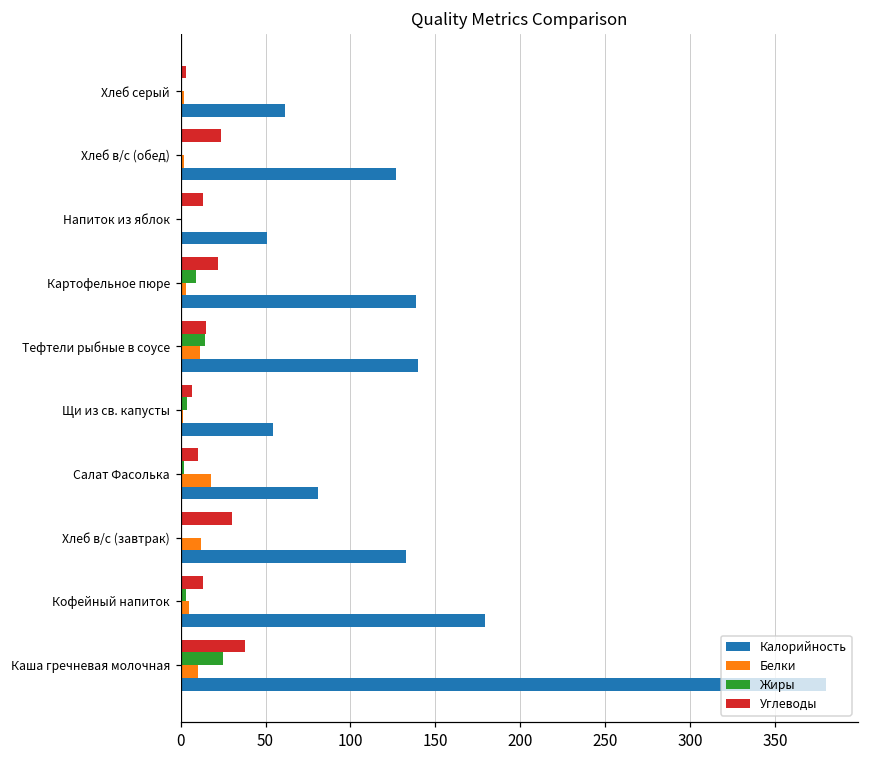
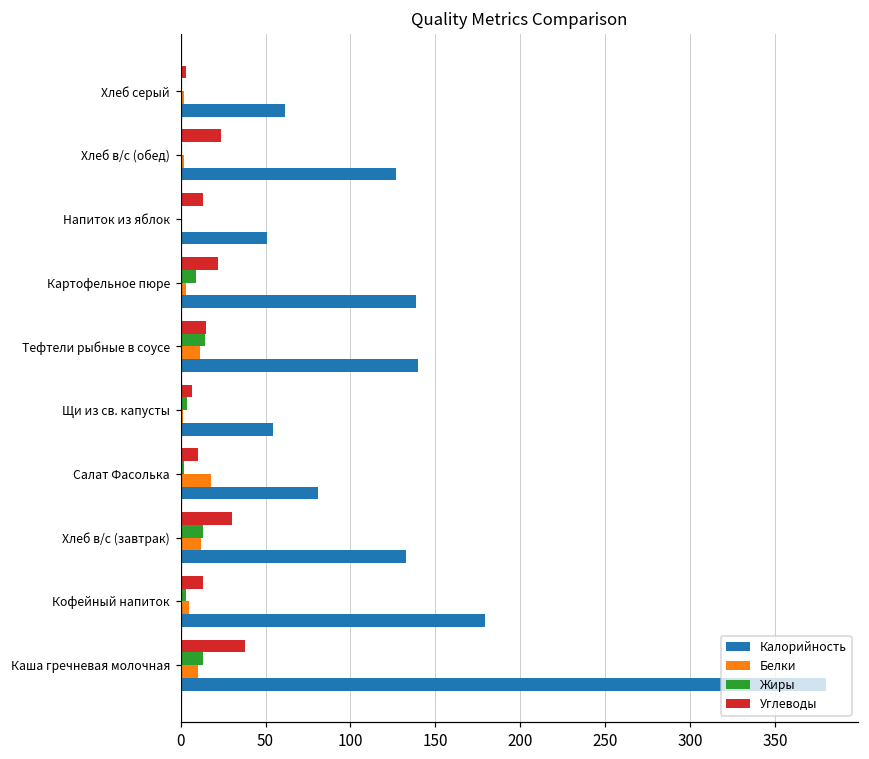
Жиры, Хлеб в/с (завтрак): 0 -> 13
Жиры, Каша гречневая молочная: 25 -> 13
